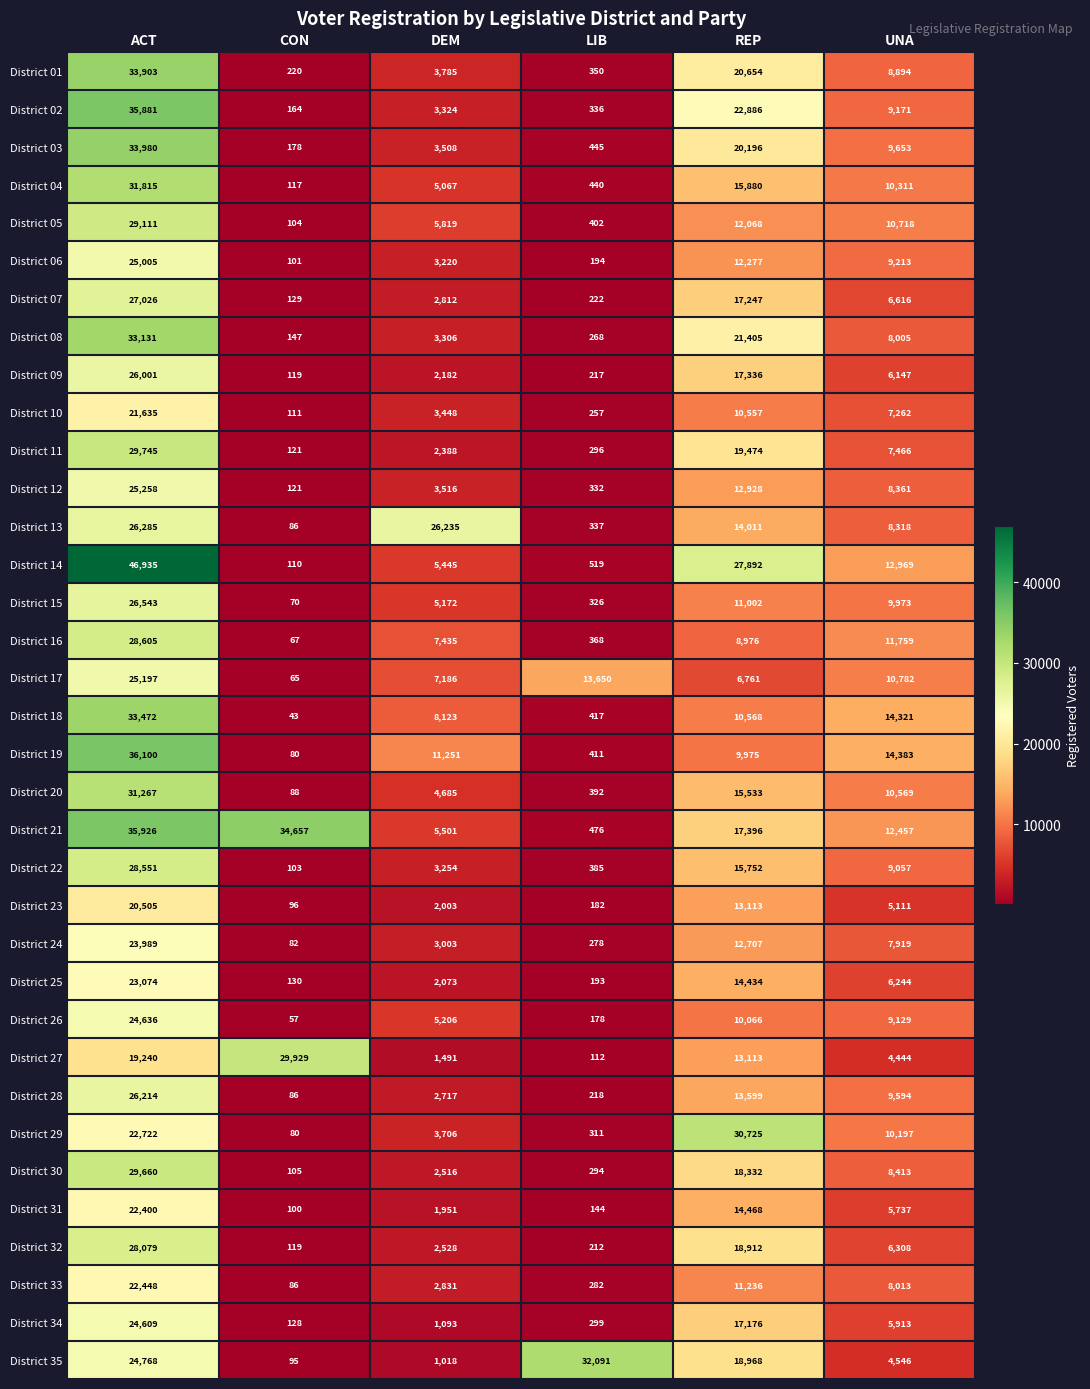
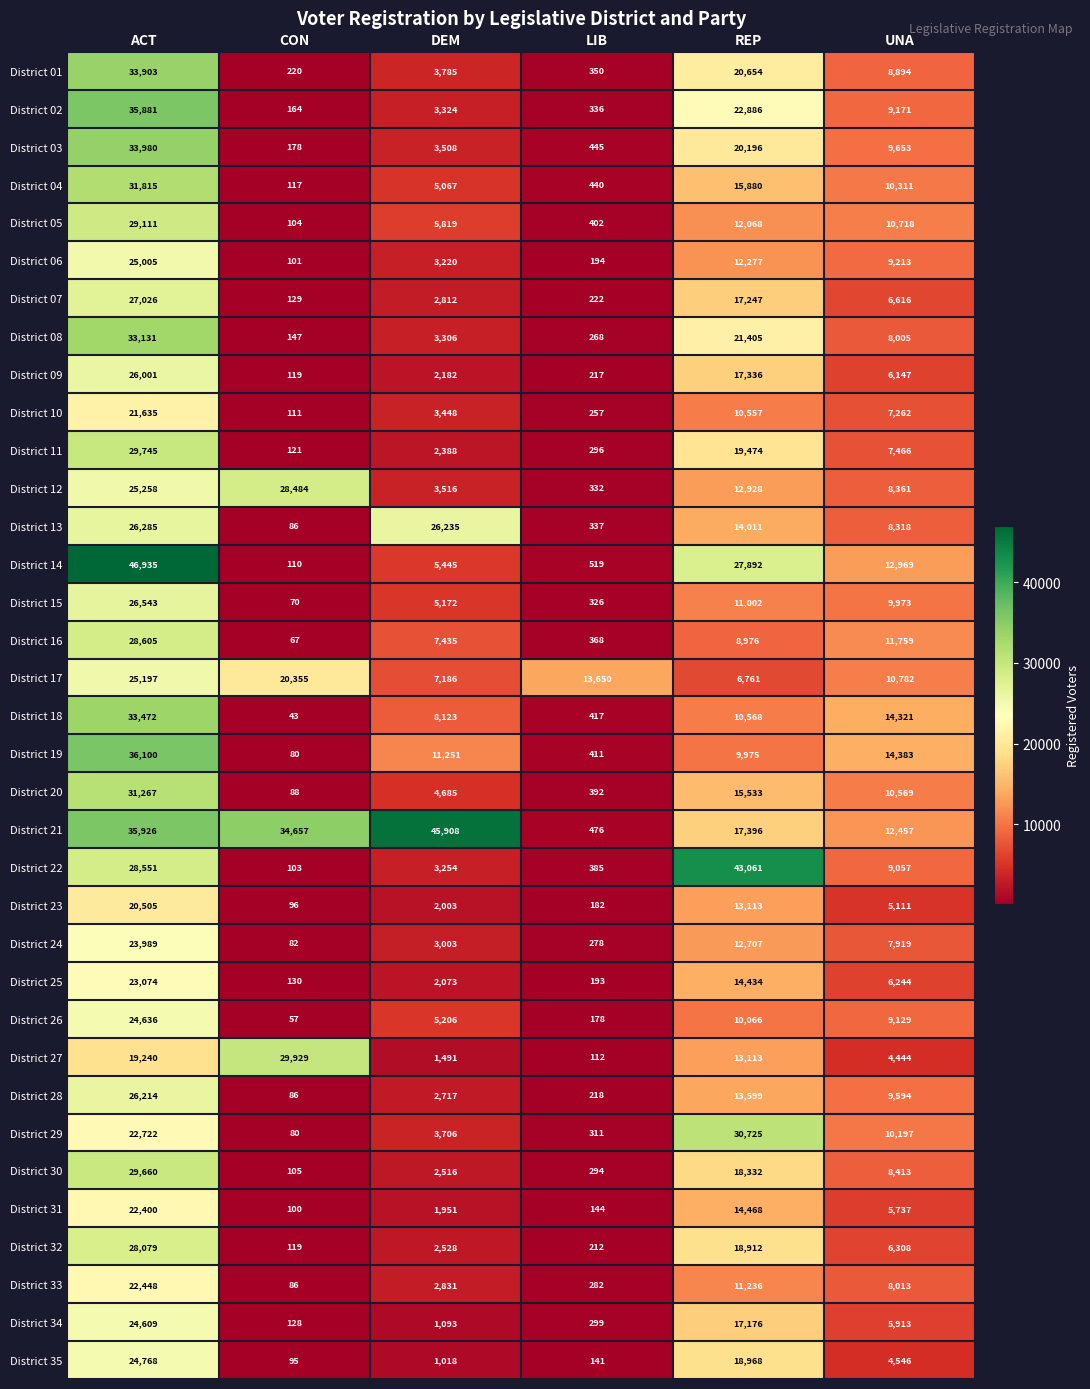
District 12, CON: 121 -> 28,484
District 17, CON: 65 -> 20,355
District 21, DEM: 5,501 -> 45,908
District 22, REP: 15,752 -> 43,061
District 35, LIB: 32,091 -> 141
